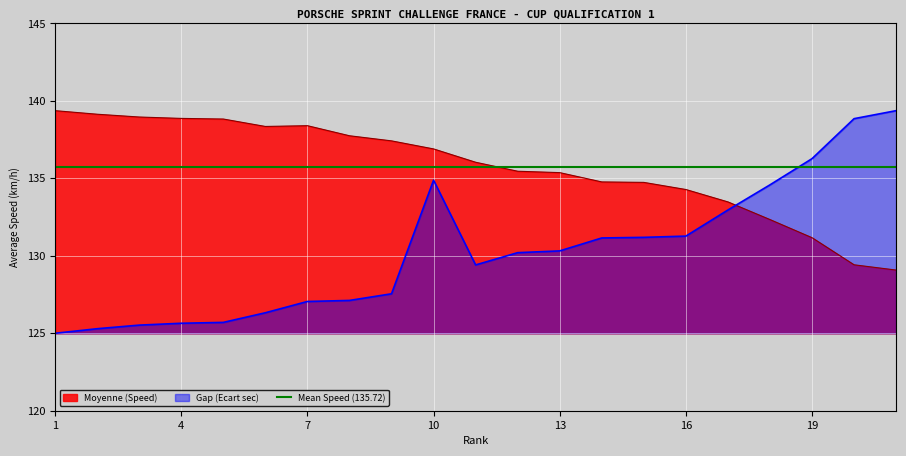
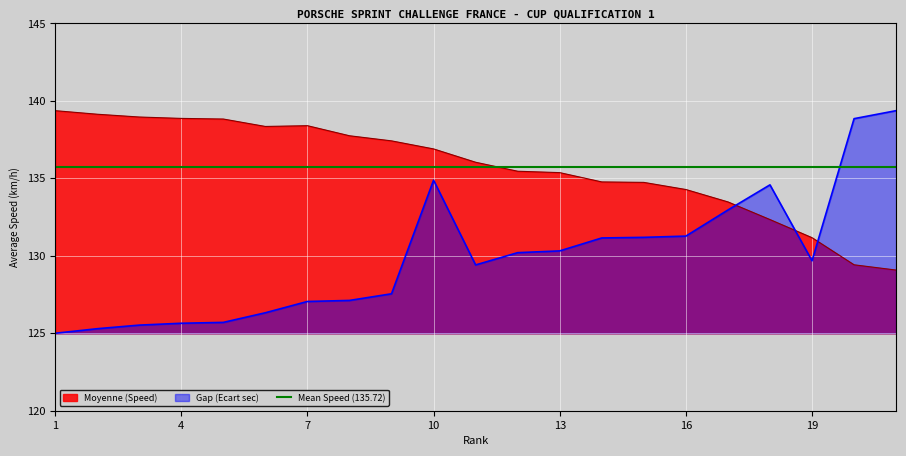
Gap (Ecart sec), 19: 136.3 -> 129.7
